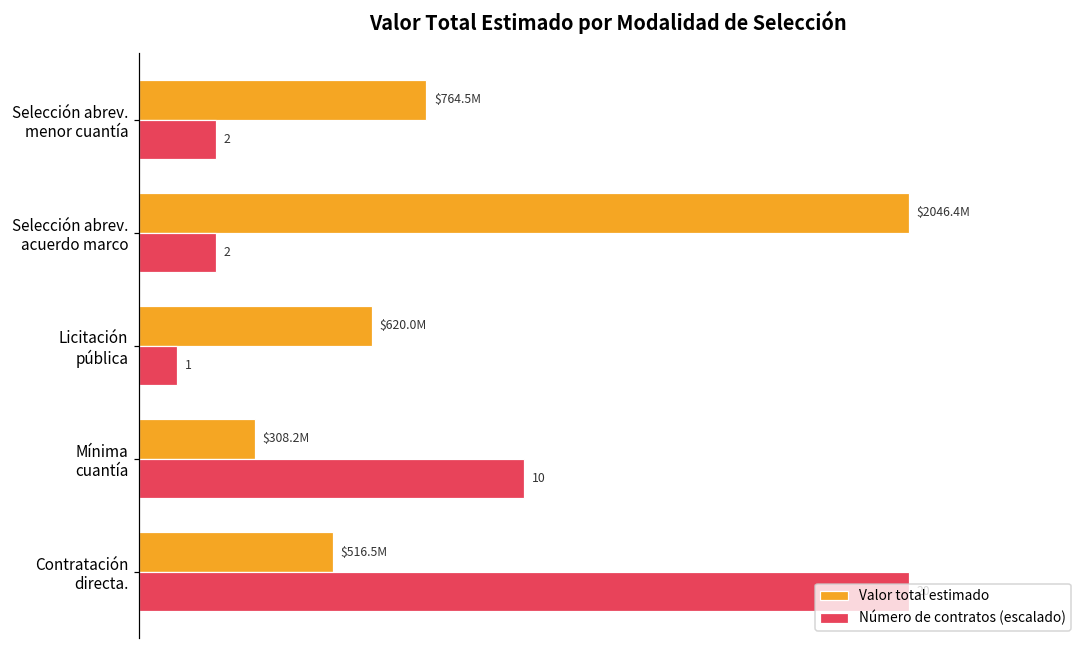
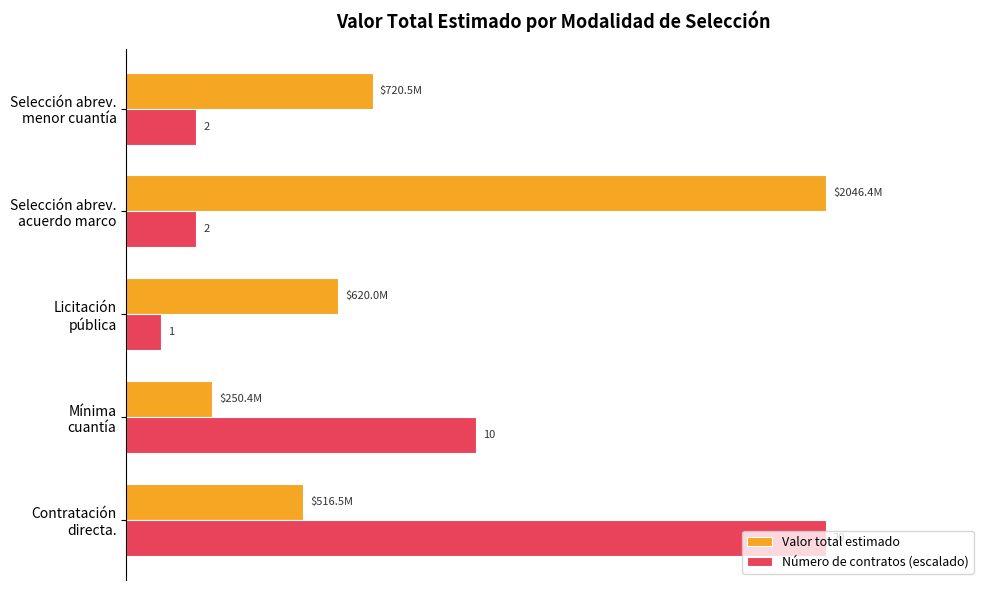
Valor total estimado, Selección abrev. menor cuantía: $764.5M -> $720.5M
Valor total estimado, Mínima cuantía: $308.2M -> $250.4M
